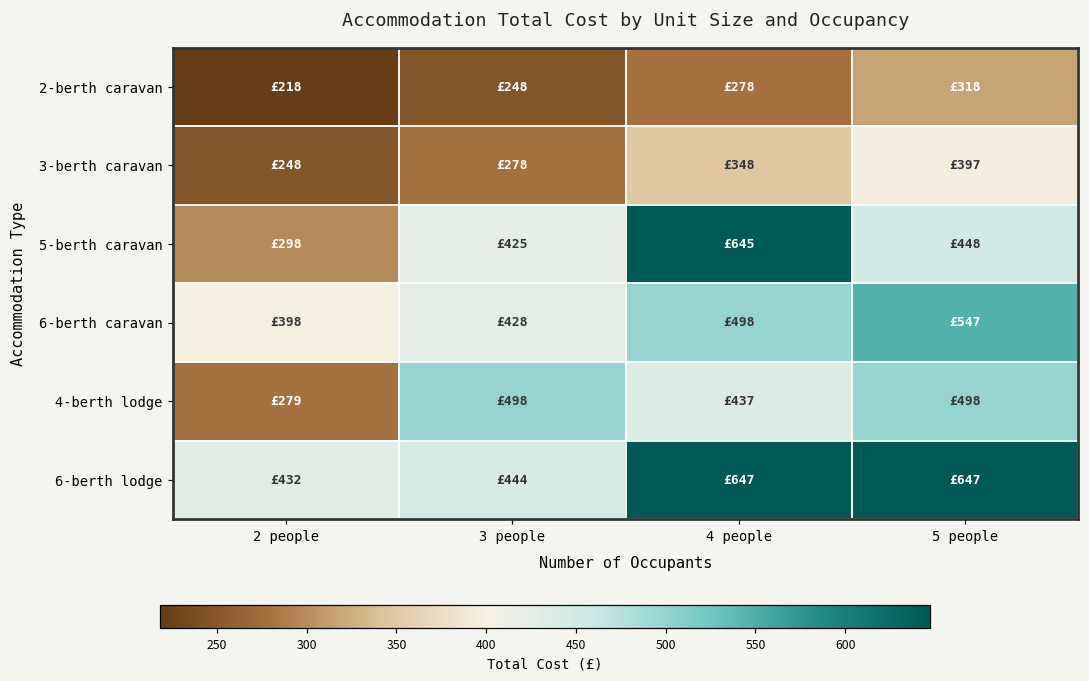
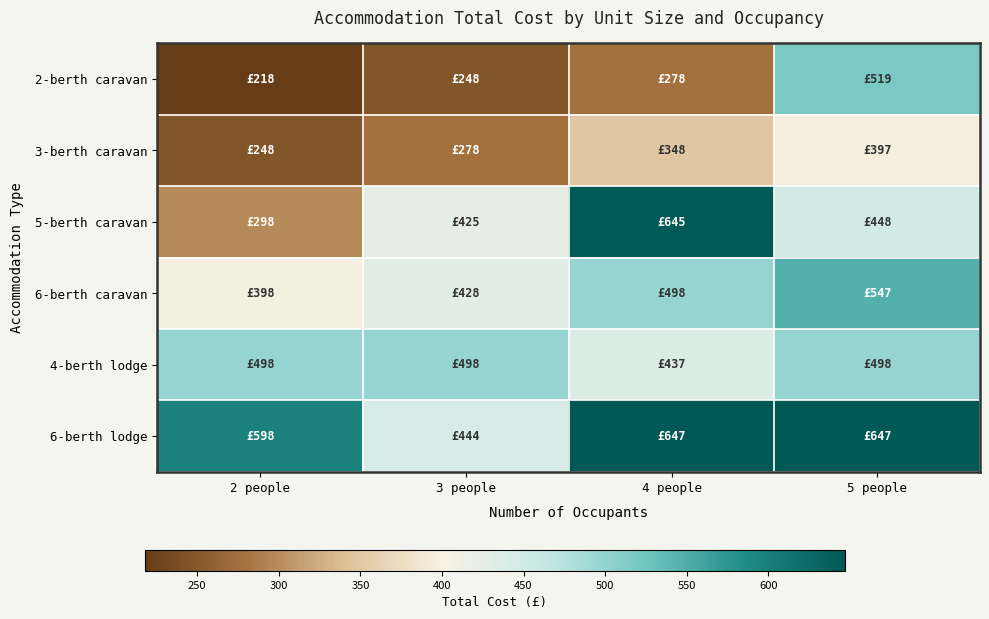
2-berth caravan, 5 people: £318 -> £519
4-berth lodge, 2 people: £279 -> £498
6-berth lodge, 2 people: £432 -> £598
